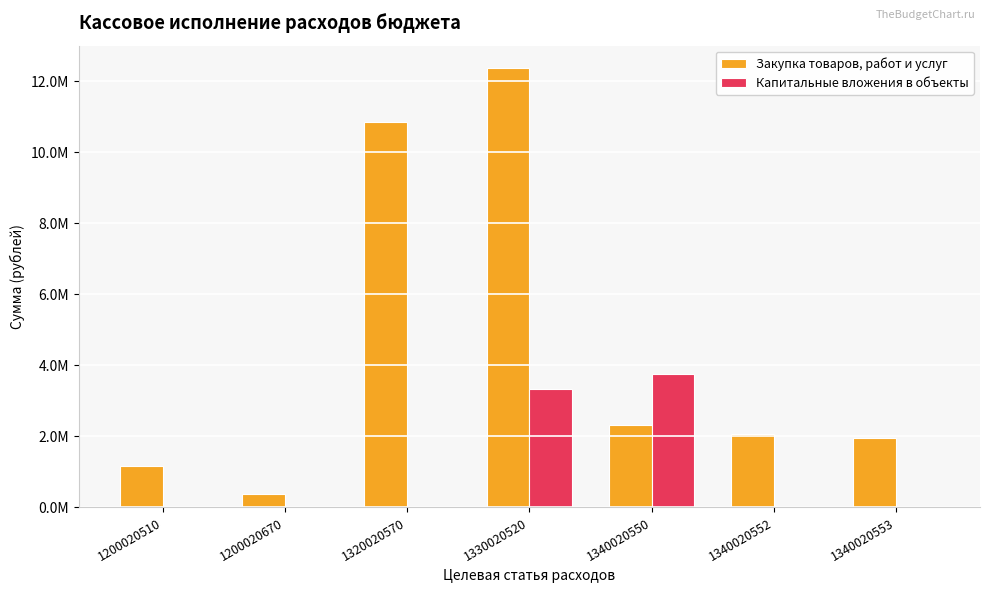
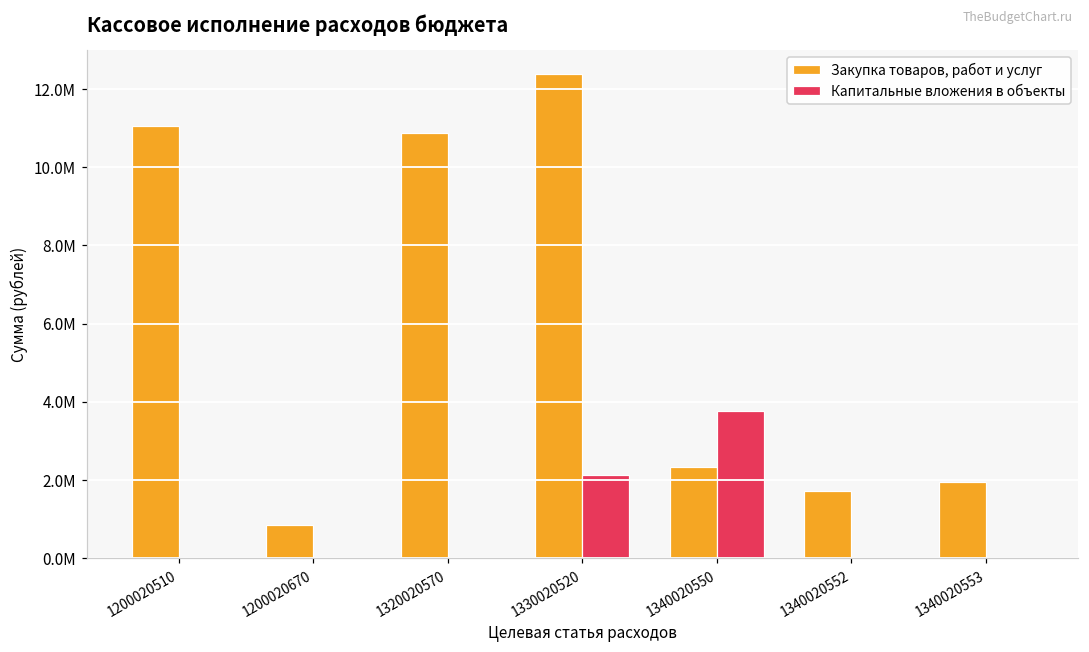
Закупка товаров, работ и услуг, 1200020510: 1200000 -> 11000000
Закупка товаров, работ и услуг, 1200020670: 400000 -> 800000
Капитальные вложения в объекты, 1330020520: 3300000 -> 2100000
Закупка товаров, работ и услуг, 1340020552: 2100000 -> 1700000
